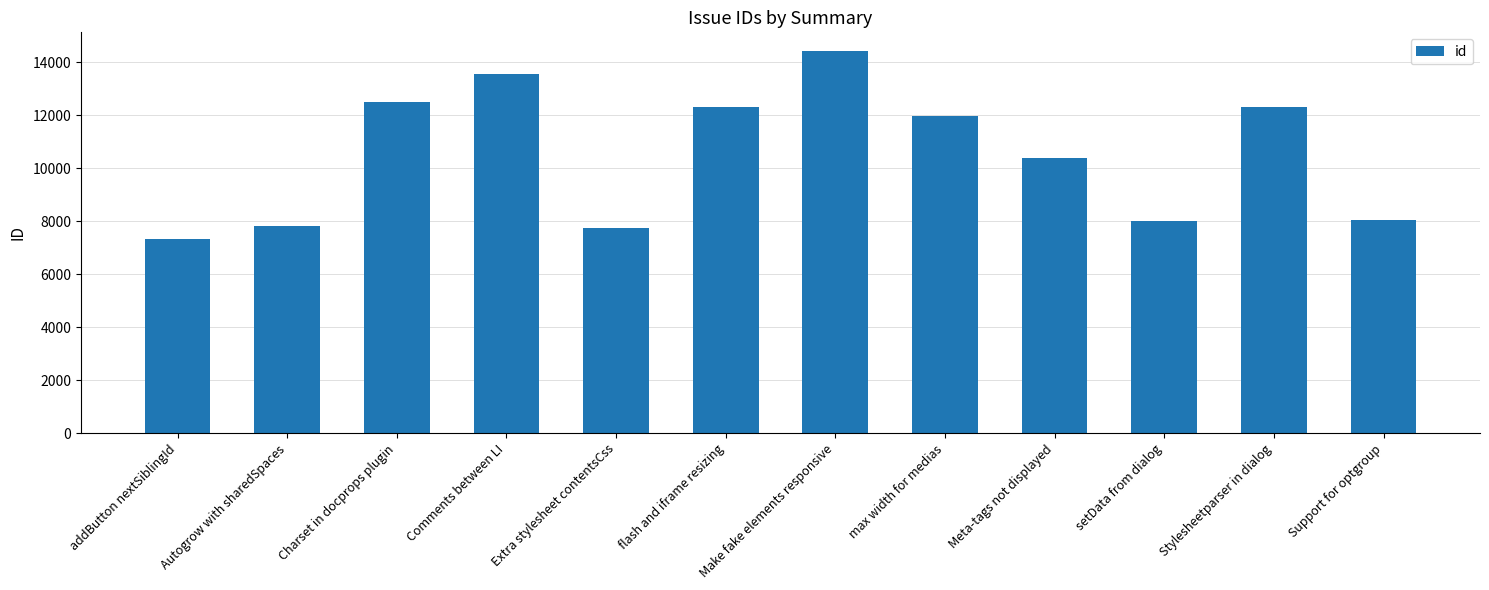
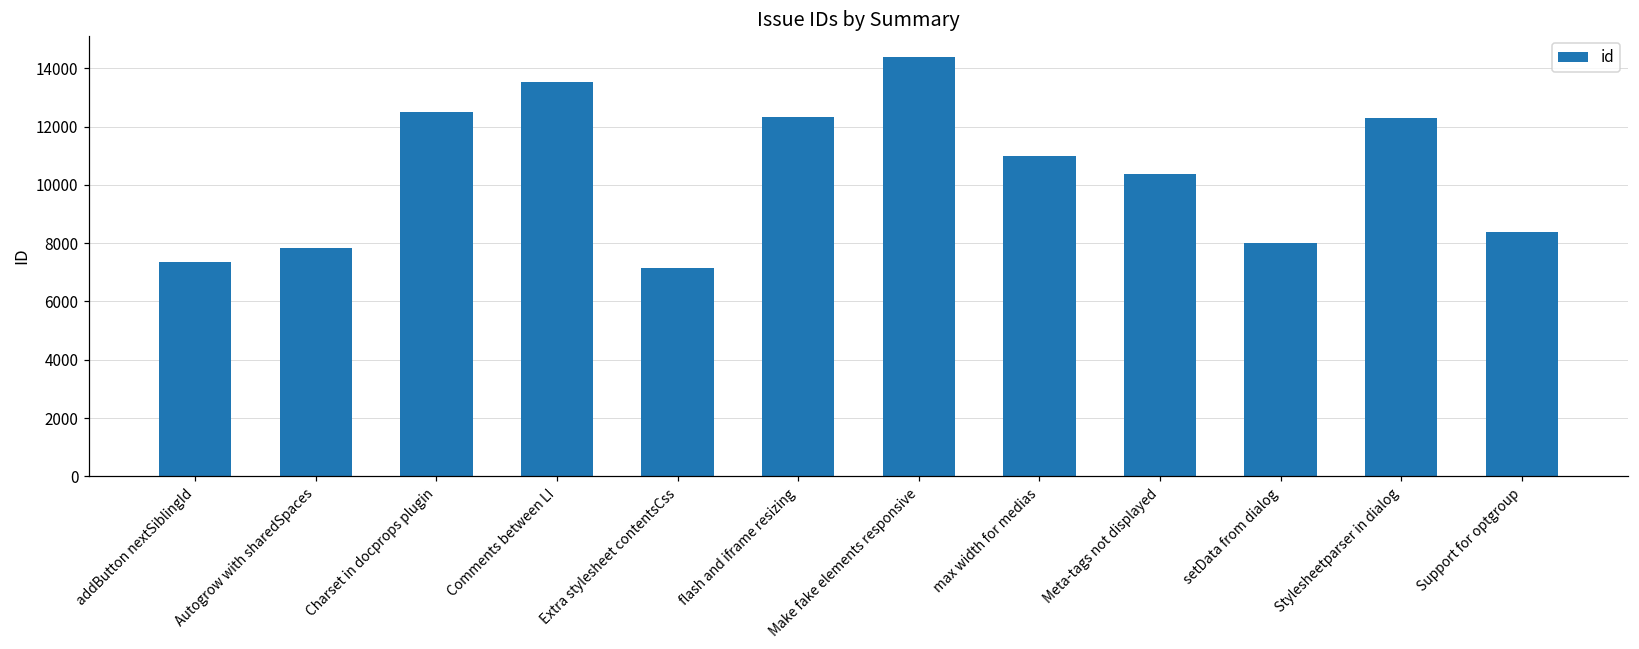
Extra stylesheet contentsCss: 7700 -> 7100
max width for medias: 12000 -> 11000
Support for optgroup: 8000 -> 8400
